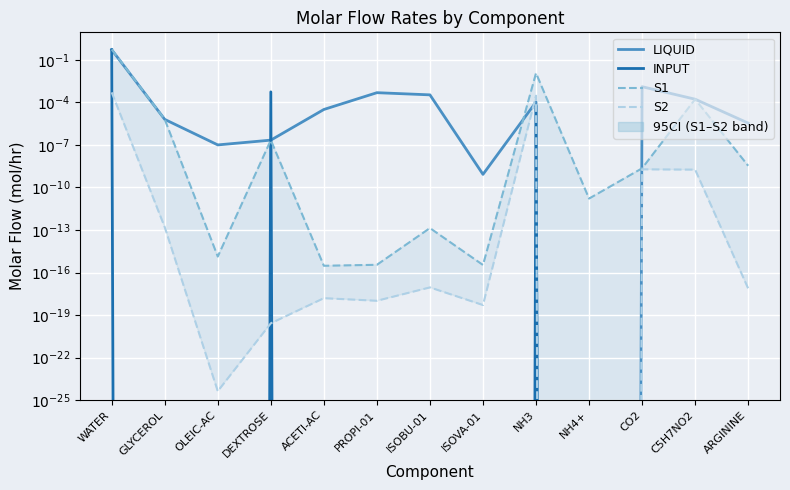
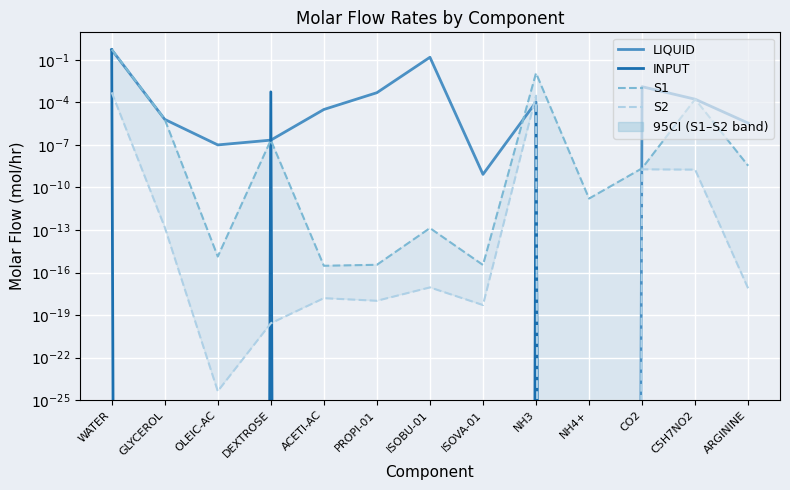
LIQUID, ISOBU-01: 0.0003 -> 0.2
